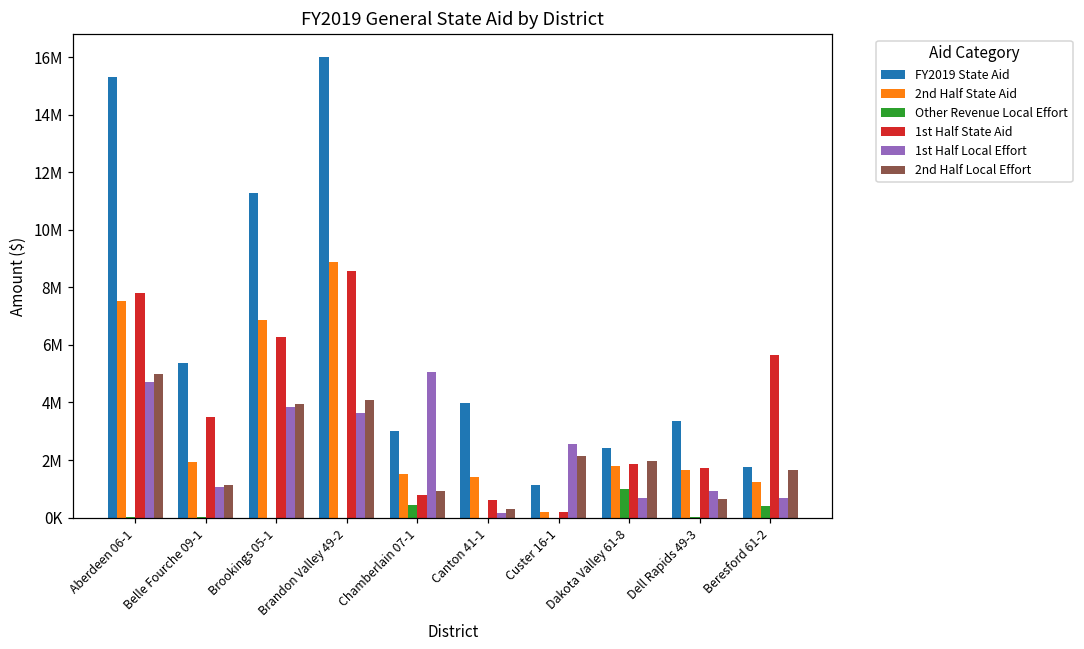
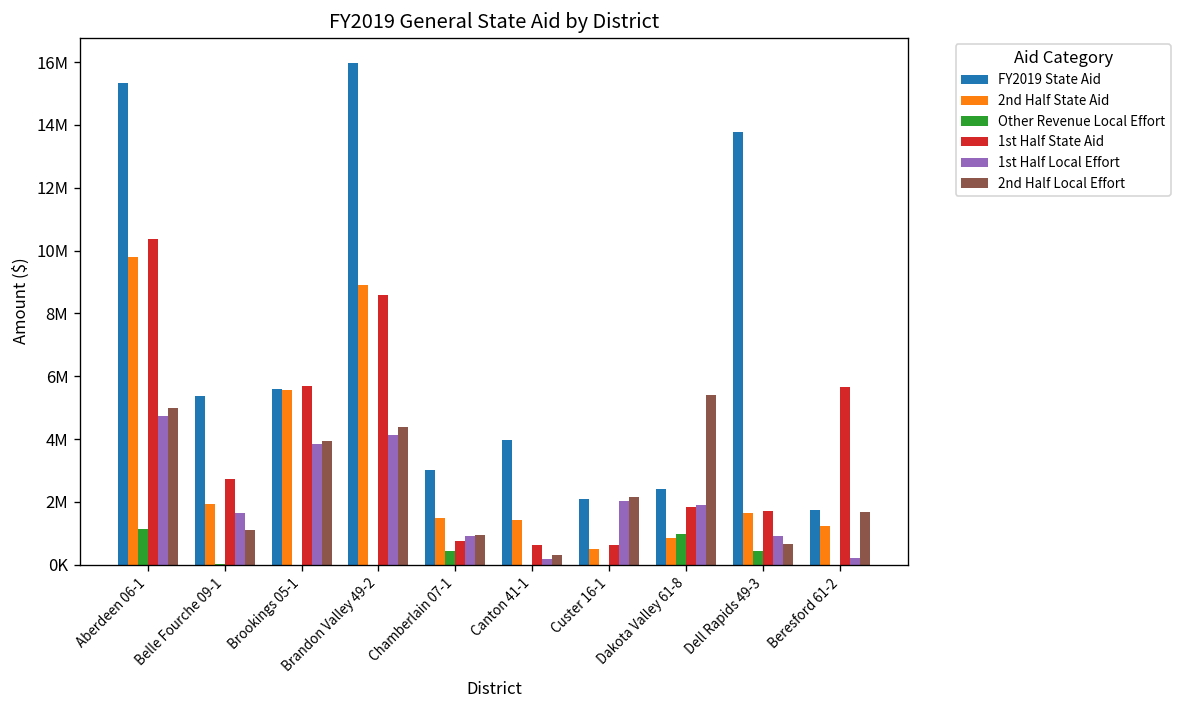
2nd Half State Aid, Aberdeen 06-1: 7500000 -> 9800000
Other Revenue Local Effort, Aberdeen 06-1: 0 -> 1100000
1st Half State Aid, Aberdeen 06-1: 7800000 -> 10400000
1st Half State Aid, Belle Fourche 09-1: 3500000 -> 2700000
1st Half Local Effort, Belle Fourche 09-1: 1100000 -> 1600000
FY2019 State Aid, Brookings 05-1: 11300000 -> 5600000
2nd Half State Aid, Brookings 05-1: 6900000 -> 5600000
1st Half State Aid, Brookings 05-1: 6300000 -> 5700000
1st Half Local Effort, Brandon Valley 49-2: 3600000 -> 4100000
2nd Half Local Effort, Brandon Valley 49-2: 4100000 -> 4400000
1st Half Local Effort, Chamberlain 07-1: 5100000 -> 900000
FY2019 State Aid, Custer 16-1: 1100000 -> 2100000
2nd Half State Aid, Custer 16-1: 200000 -> 500000
1st Half State Aid, Custer 16-1: 200000 -> 600000
1st Half Local Effort, Custer 16-1: 2500000 -> 2000000
2nd Half State Aid, Dakota Valley 61-8: 1800000 -> 800000
1st Half Local Effort, Dakota Valley 61-8: 700000 -> 1900000
2nd Half Local Effort, Dakota Valley 61-8: 2000000 -> 5400000
FY2019 State Aid, Dell Rapids 49-3: 3400000 -> 13800000
Other Revenue Local Effort, Dell Rapids 49-3: 0 -> 400000
Other Revenue Local Effort, Beresford 61-2: 400000 -> 0
1st Half Local Effort, Beresford 61-2: 700000 -> 200000
